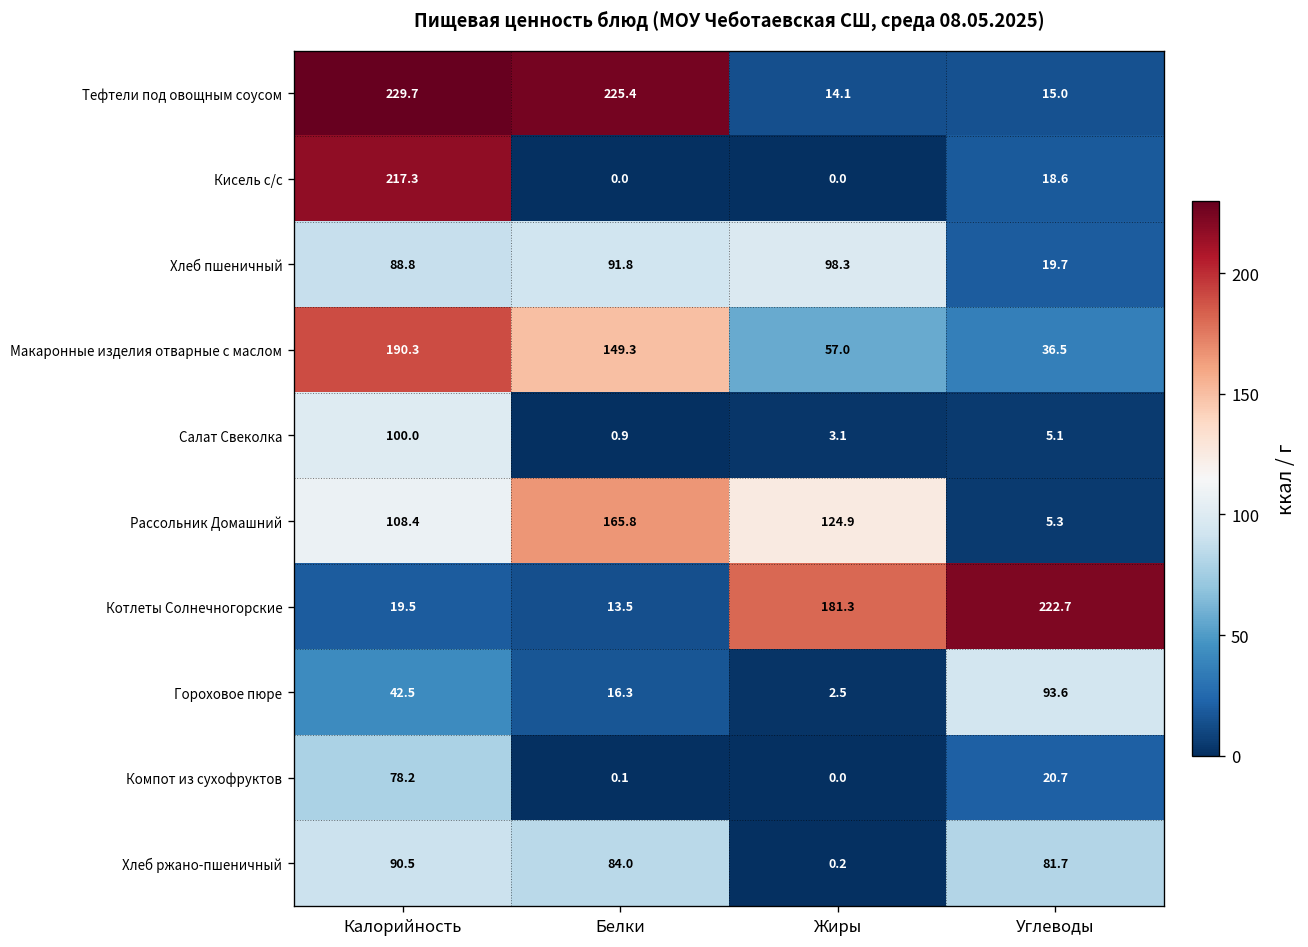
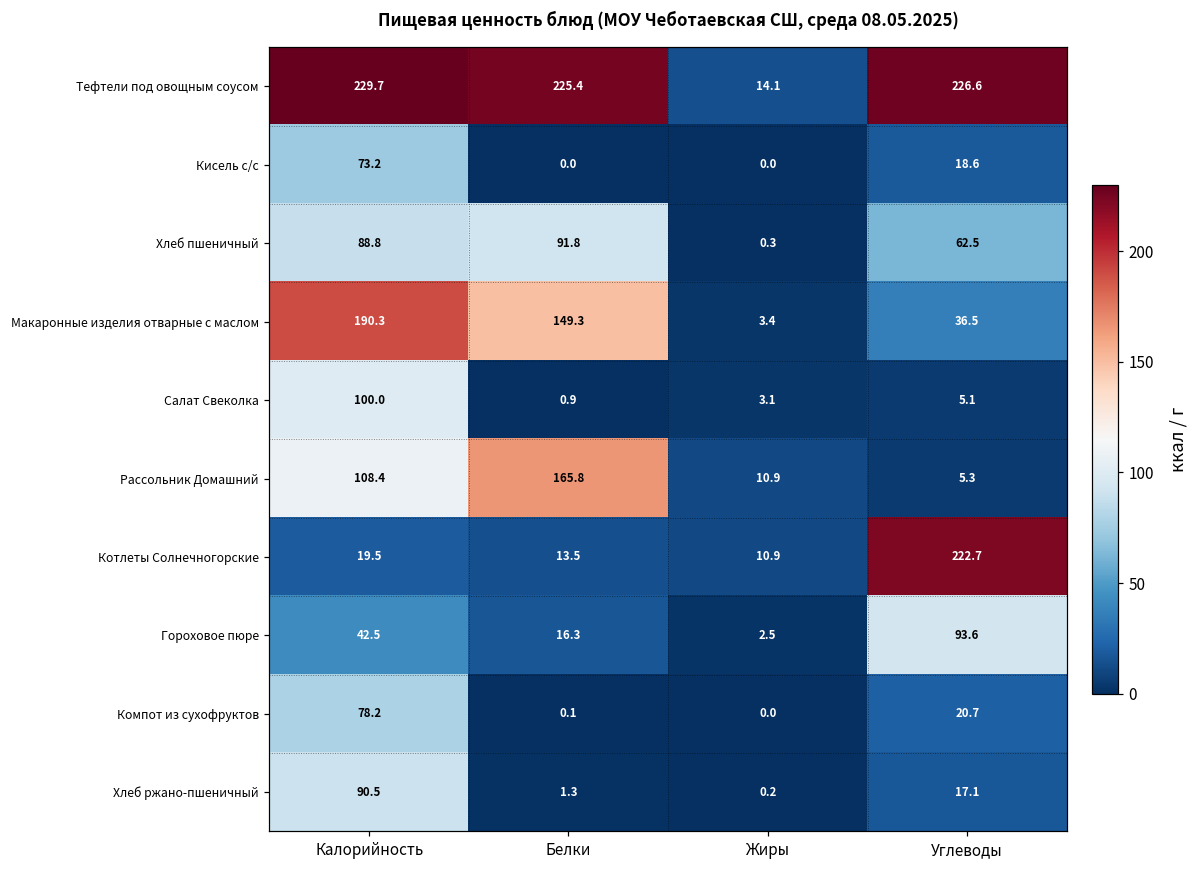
Тефтели под овощным соусом, Углеводы: 15.0 -> 226.6
Кисель с/с, Калорийность: 217.3 -> 73.2
Хлеб пшеничный, Жиры: 98.3 -> 0.3
Хлеб пшеничный, Углеводы: 19.7 -> 62.5
Макаронные изделия отварные с маслом, Жиры: 57.0 -> 3.4
Рассольник Домашний, Жиры: 124.9 -> 10.9
Котлеты Солнечногорские, Жиры: 181.3 -> 10.9
Хлеб ржано-пшеничный, Белки: 84.0 -> 1.3
Хлеб ржано-пшеничный, Углеводы: 81.7 -> 17.1
